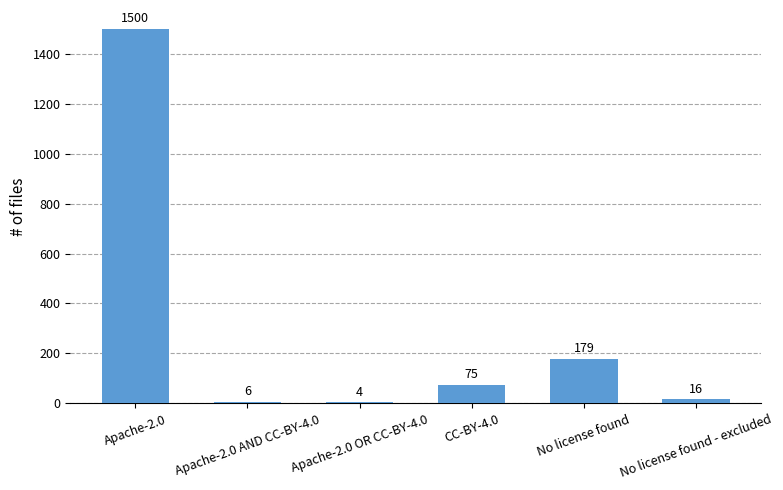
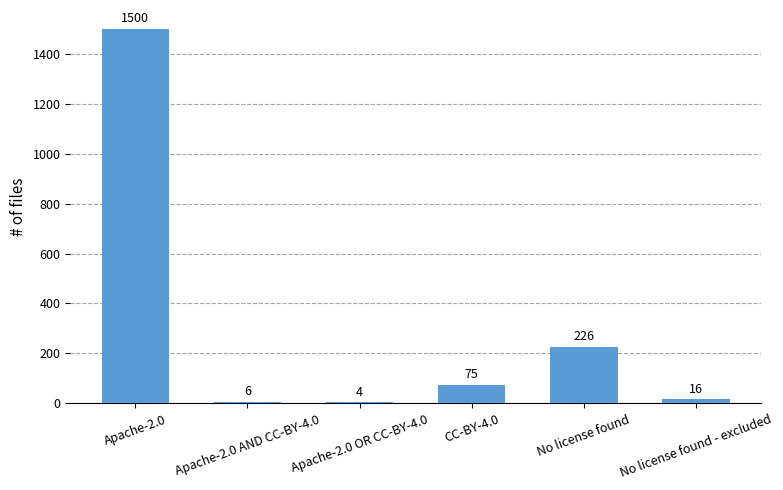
No license found: 179 -> 226
